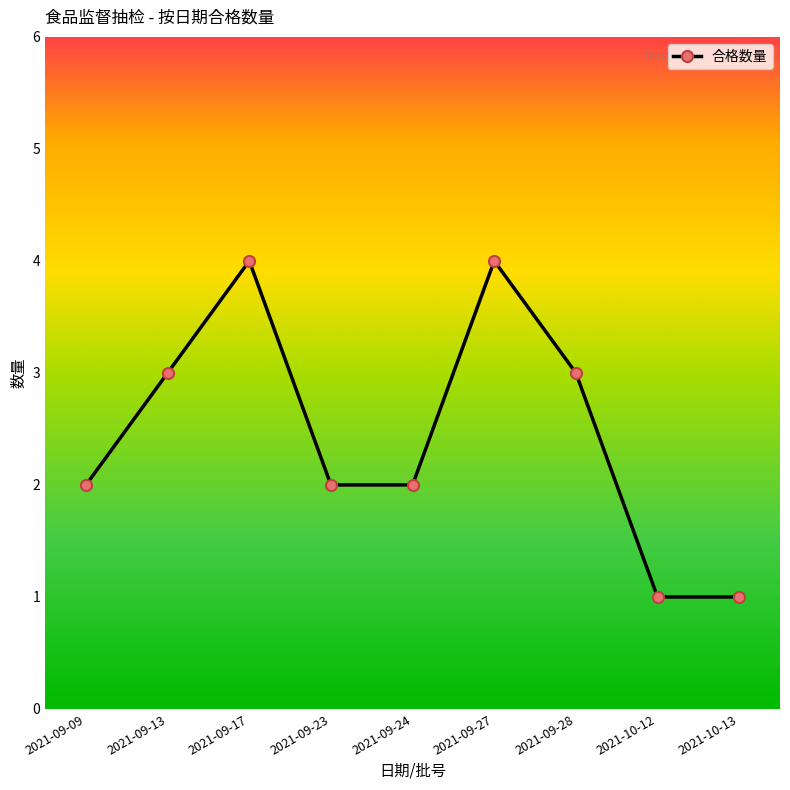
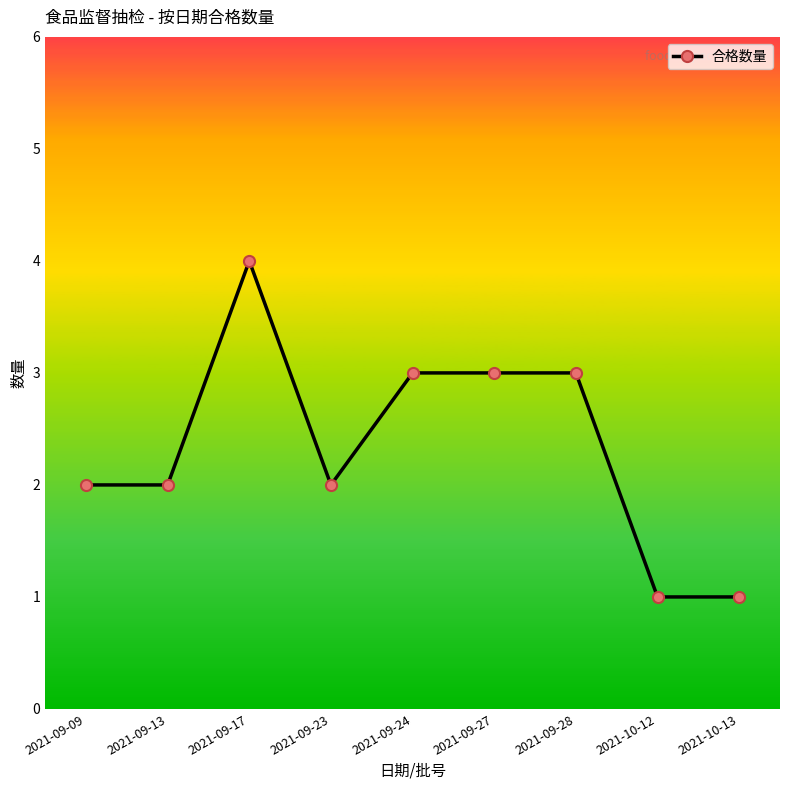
2021-09-13: 3 -> 2
2021-09-24: 2 -> 3
2021-09-27: 4 -> 3
